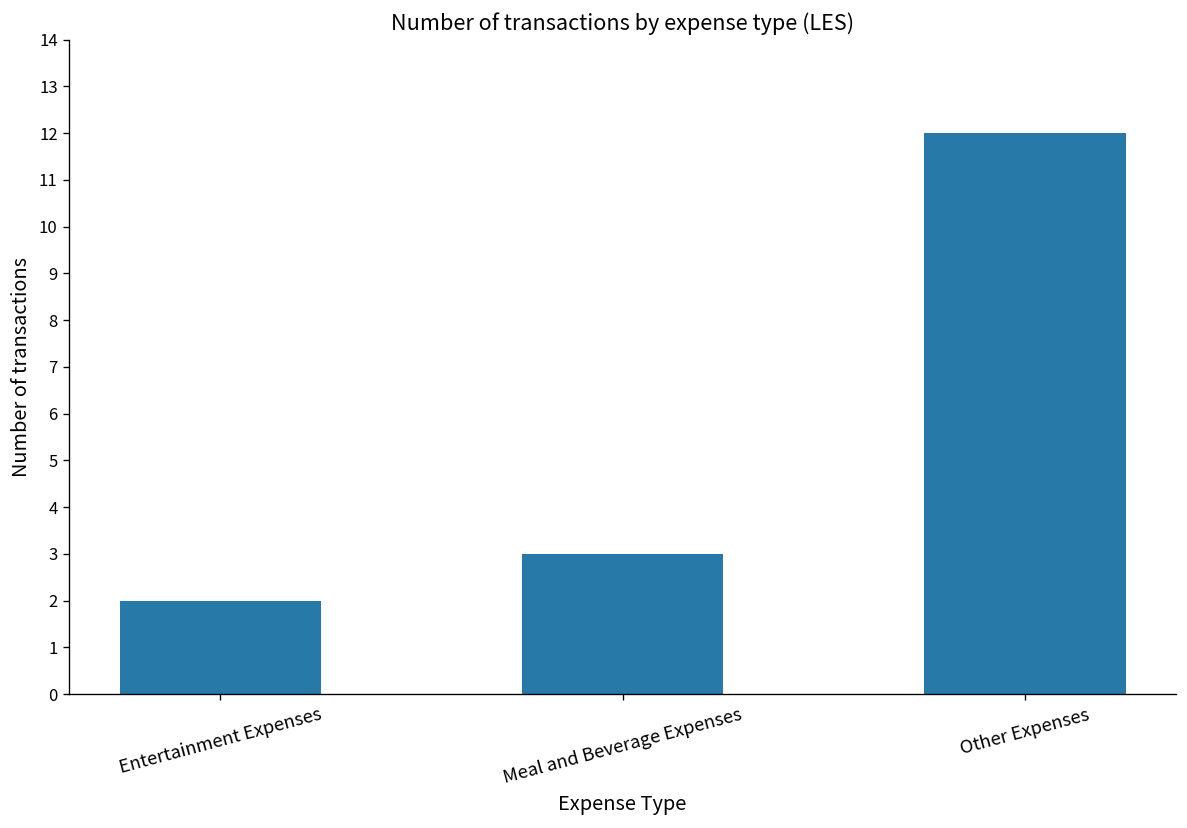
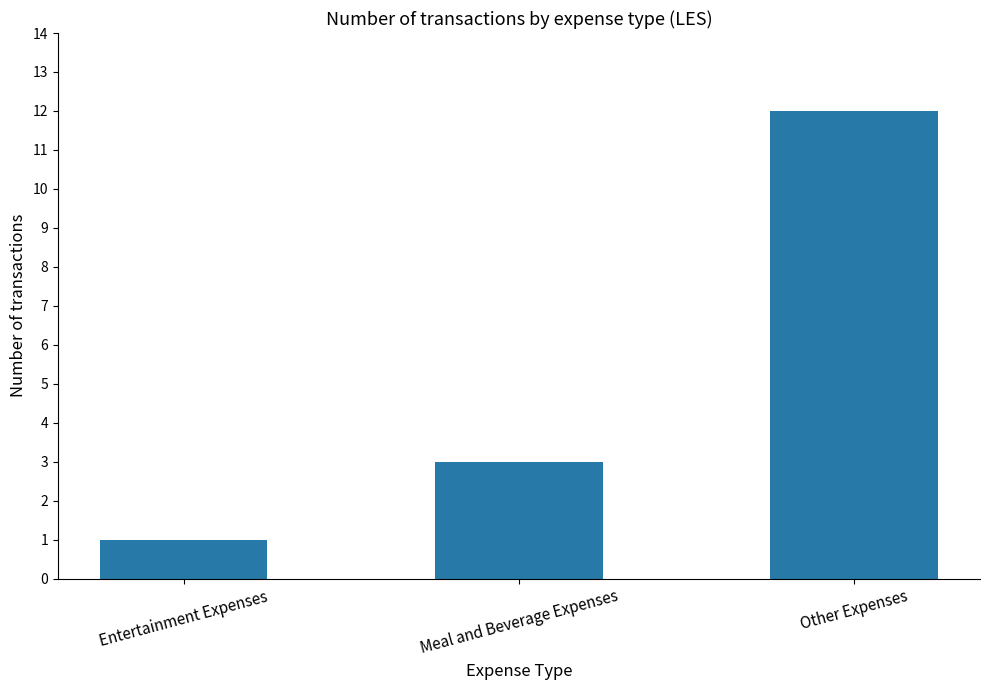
Entertainment Expenses: 2 -> 1
